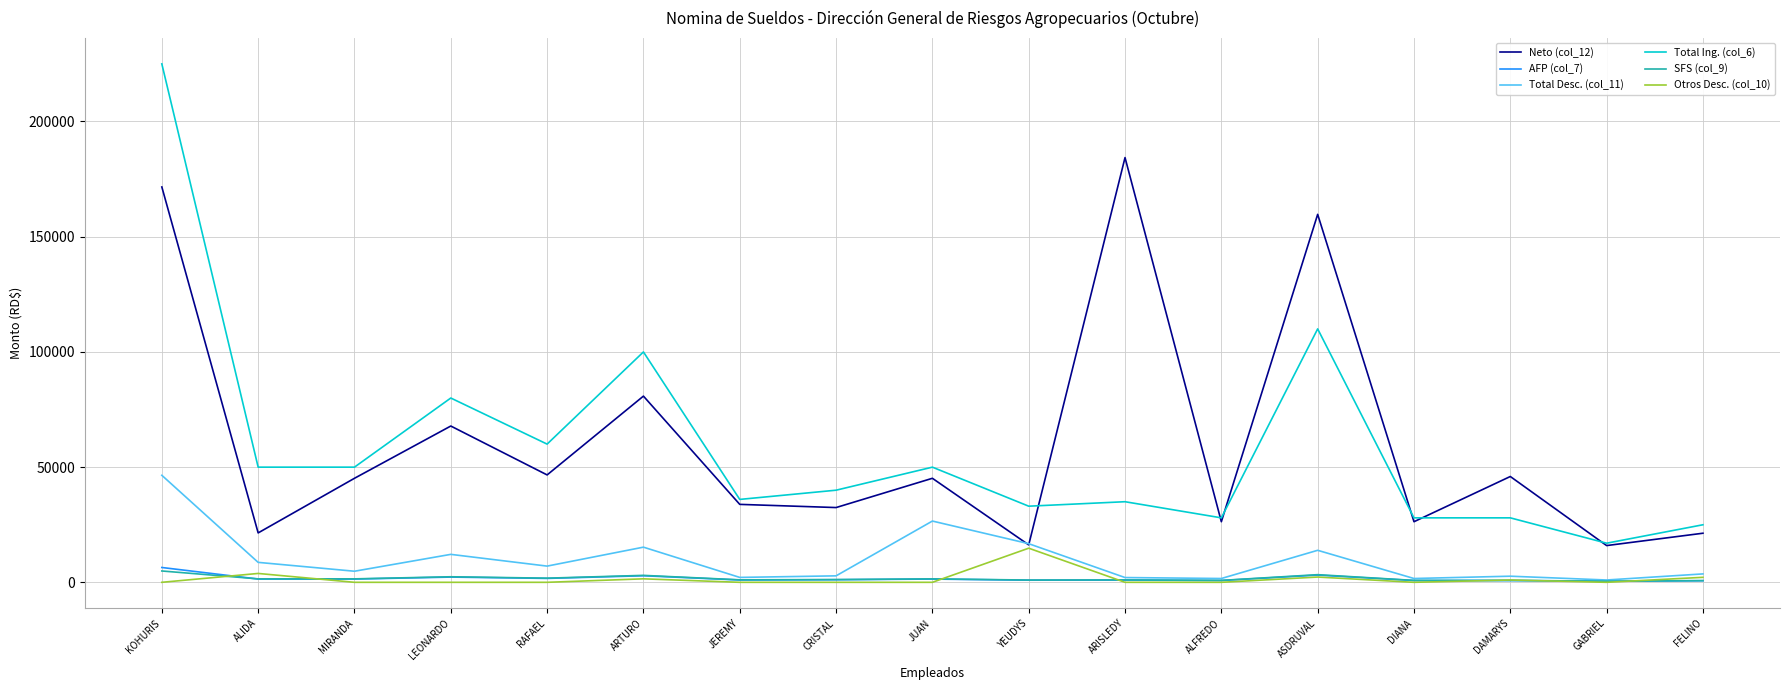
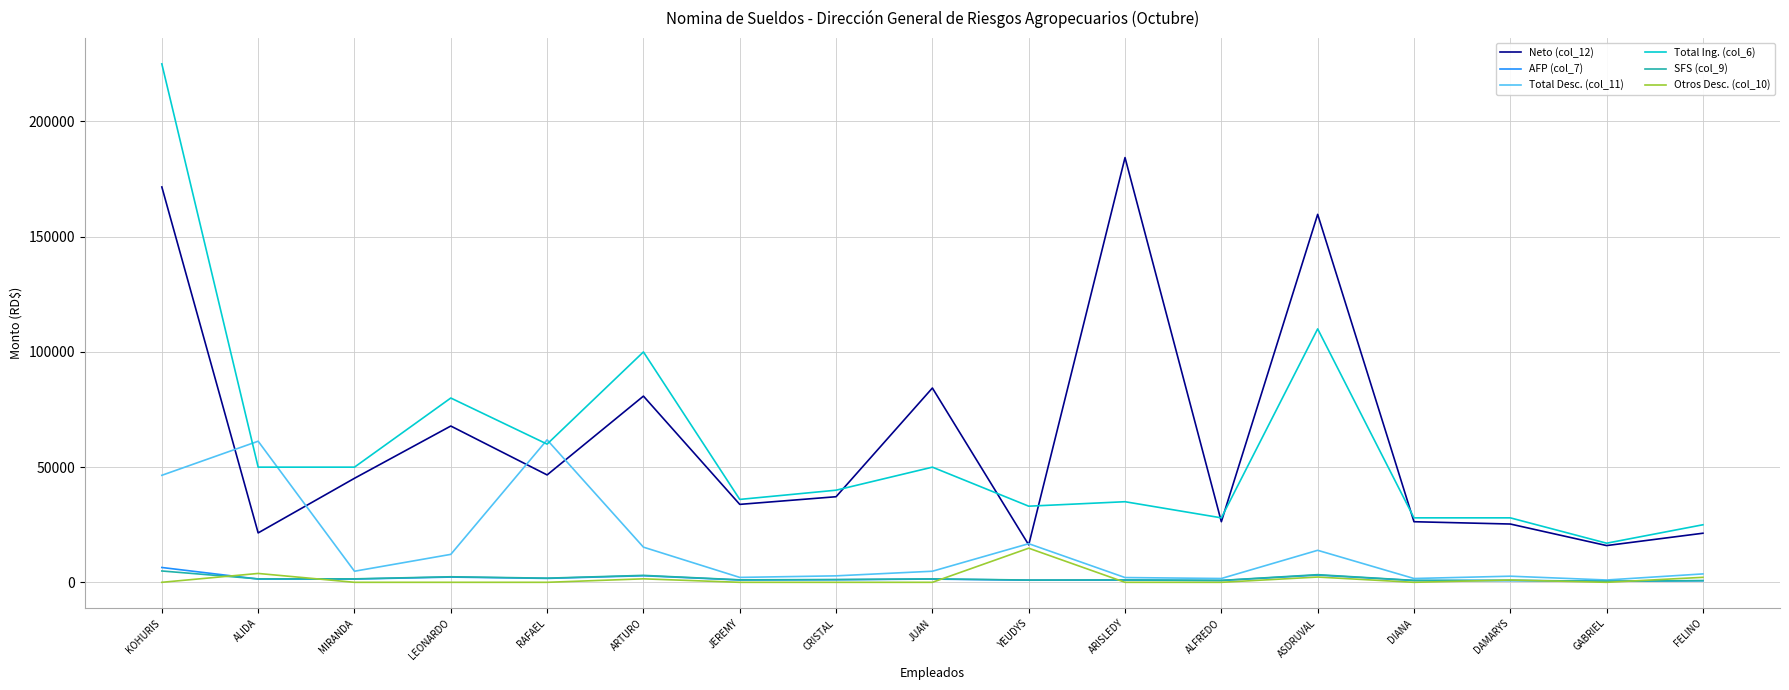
Total Desc. (col_11), ALIDA: 9000 -> 61000
Total Desc. (col_11), RAFAEL: 7000 -> 62000
Neto (col_12), CRISTAL: 32000 -> 37000
Neto (col_12), JUAN: 45000 -> 84000
Total Desc. (col_11), JUAN: 27000 -> 5000
Neto (col_12), DAMARYS: 46000 -> 25000
